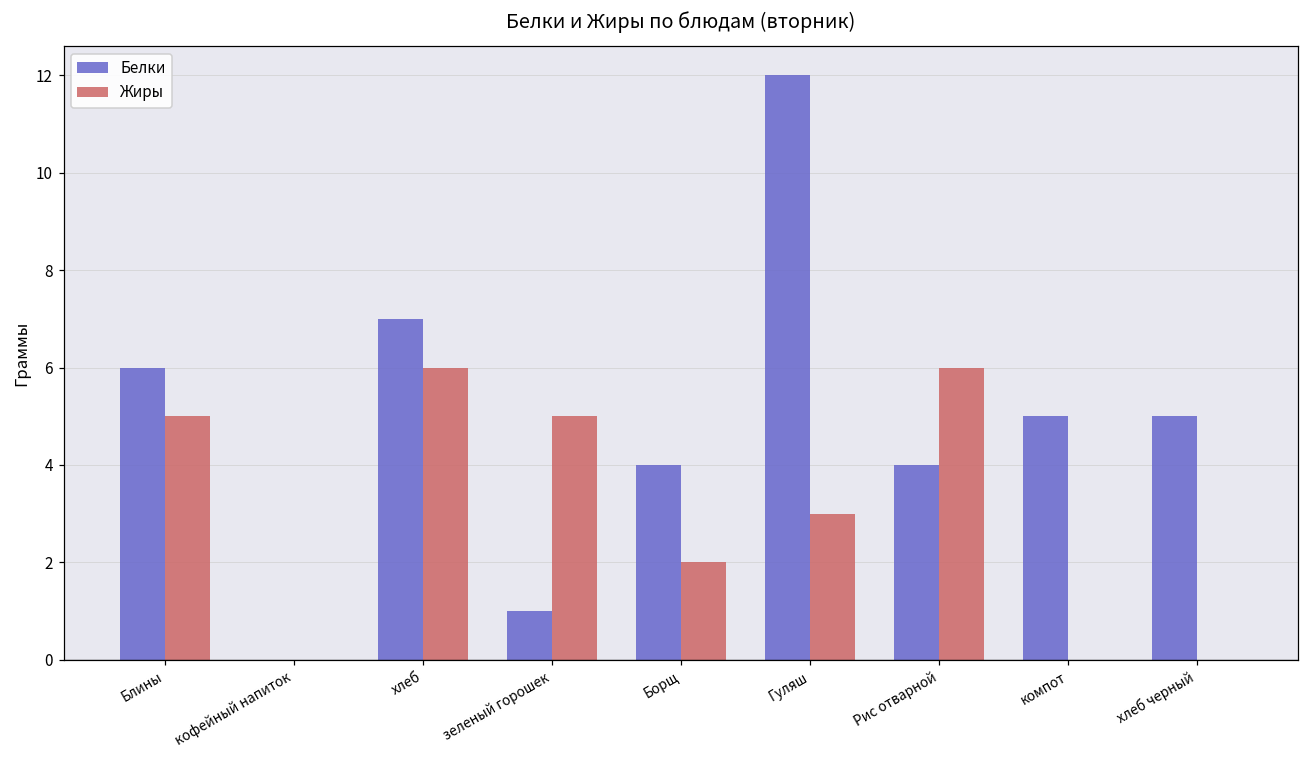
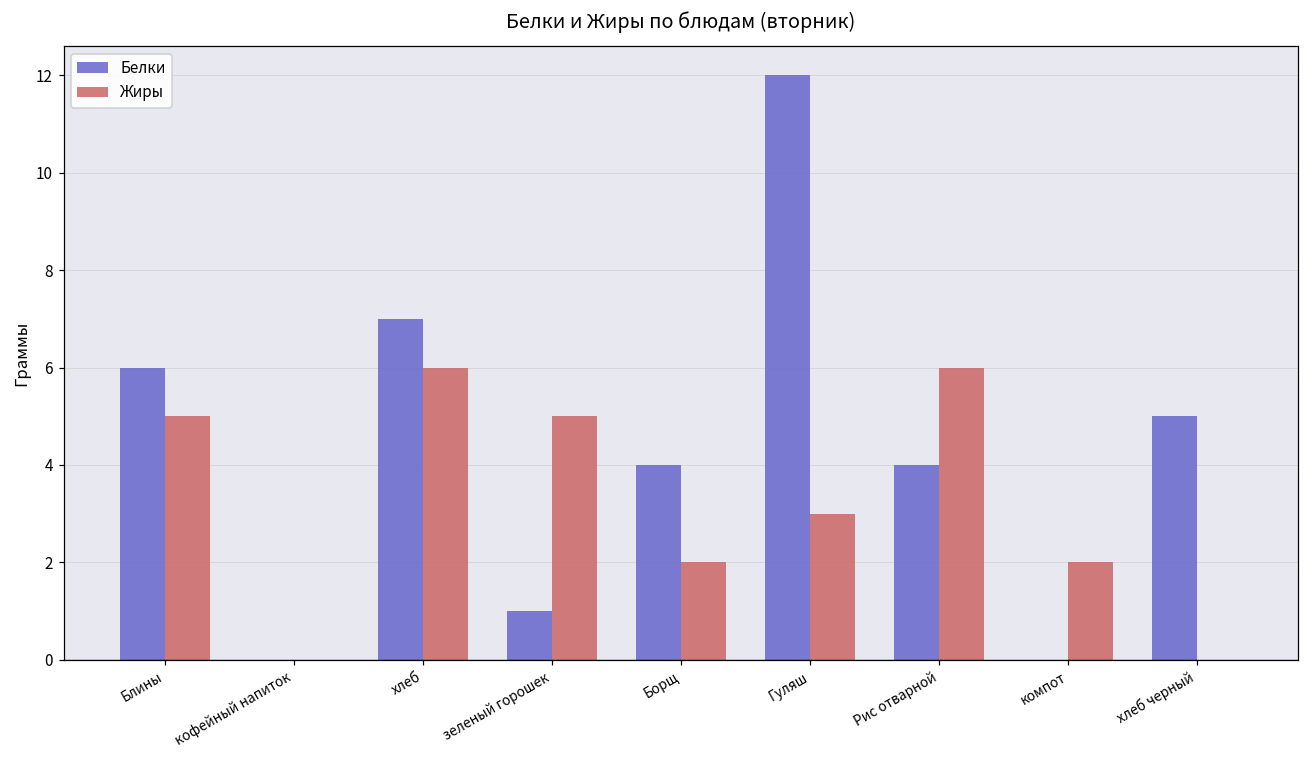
Белки, компот: 5 -> 0
Жиры, компот: 0 -> 2
